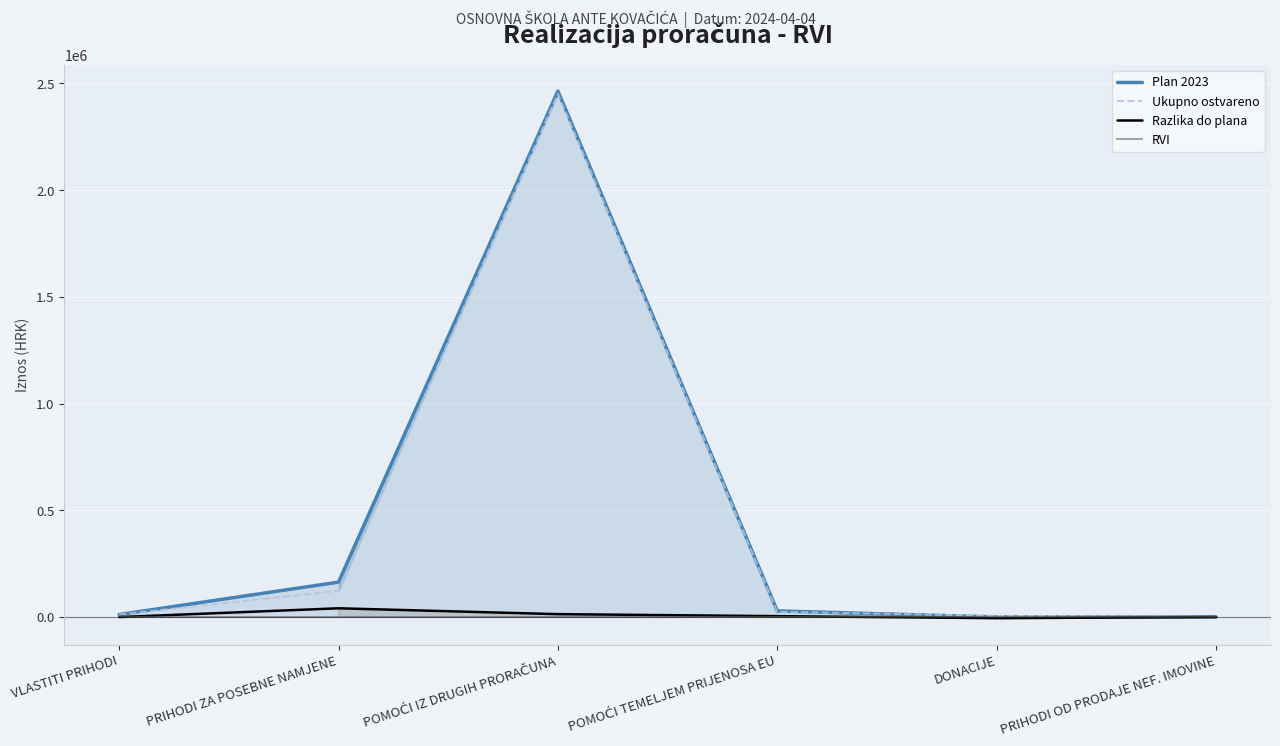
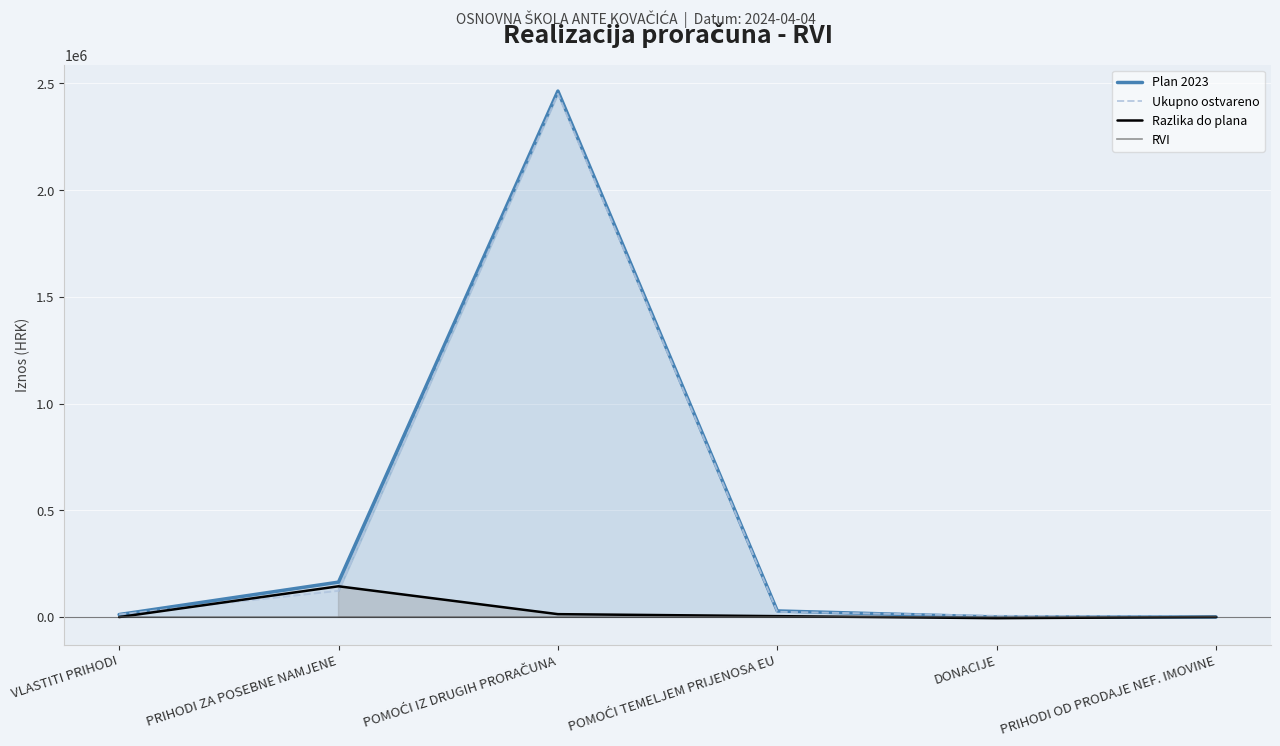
Razlika do plana, PRIHODI ZA POSEBNE NAMJENE: 40000 -> 140000
